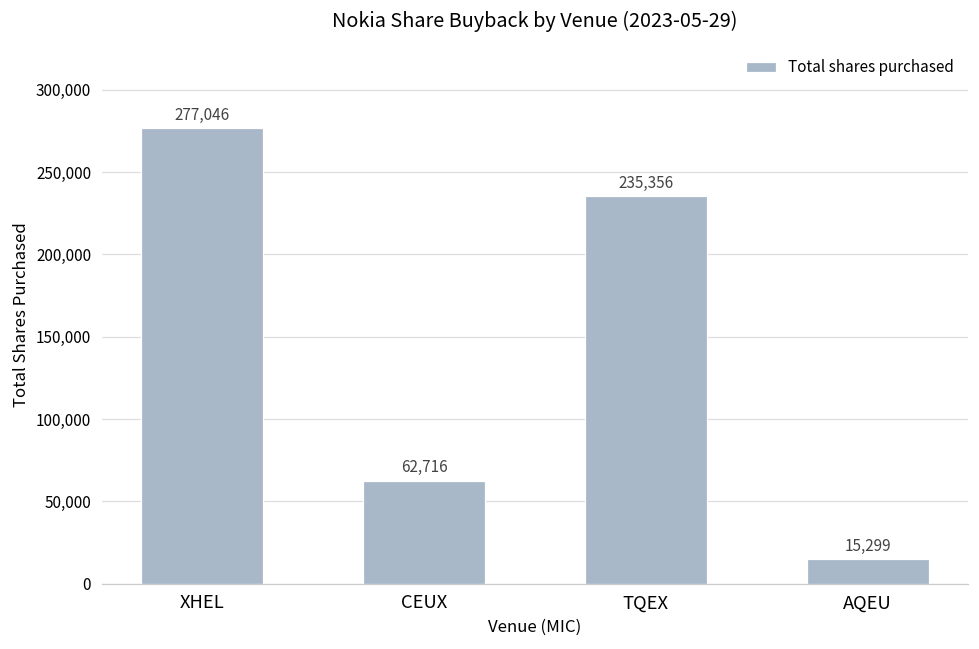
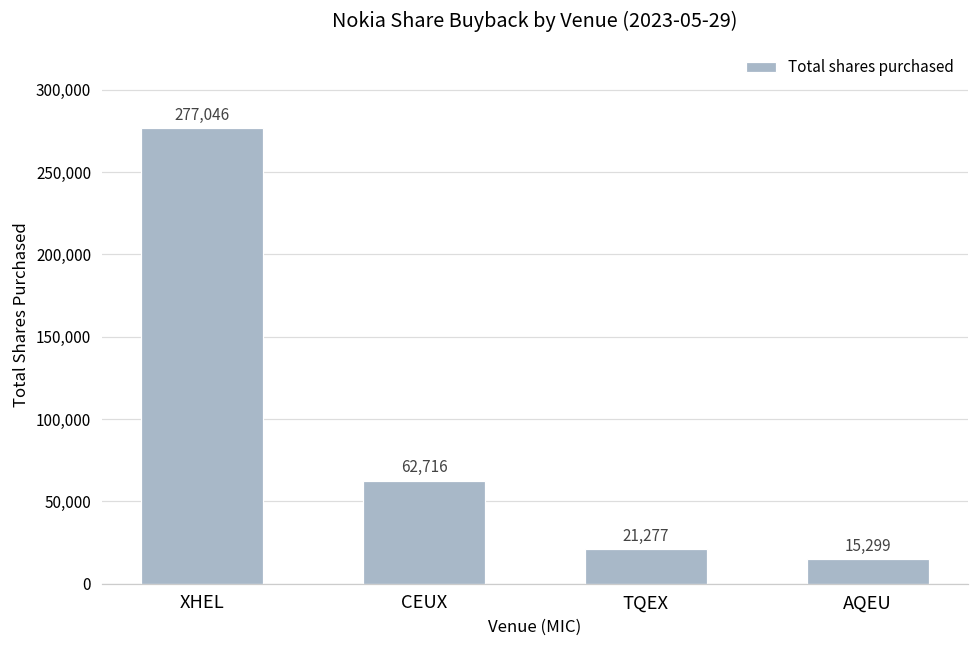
TQEX: 235,356 -> 21,277
